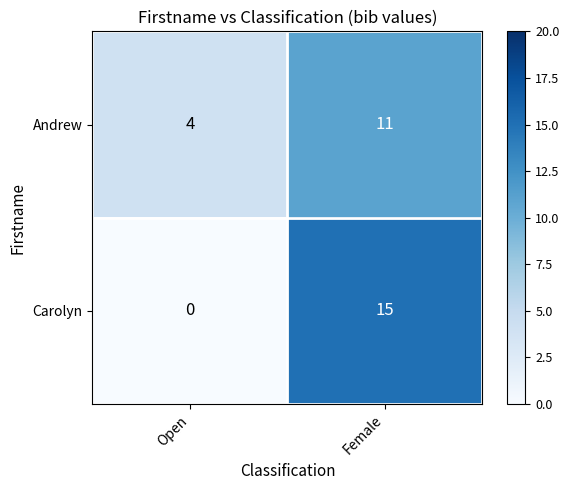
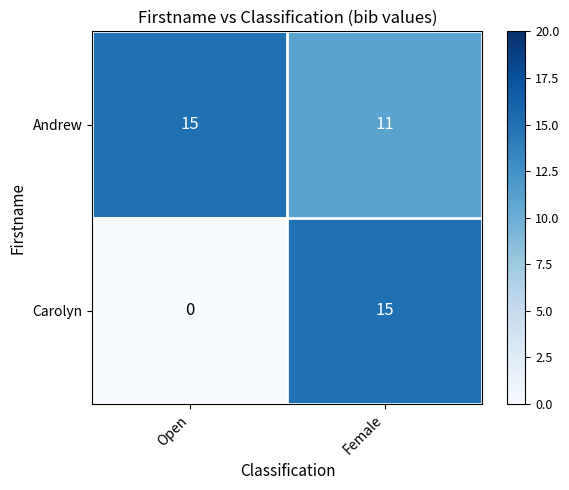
Andrew, Open: 4 -> 15
